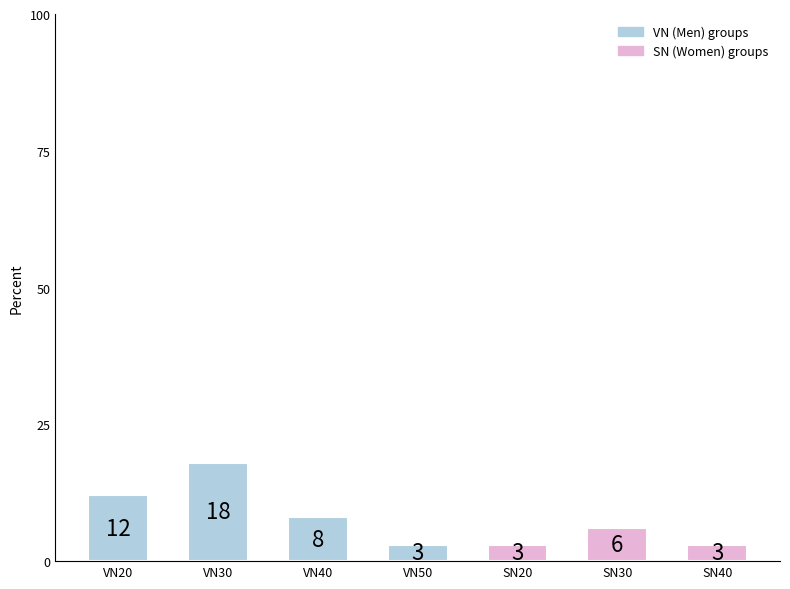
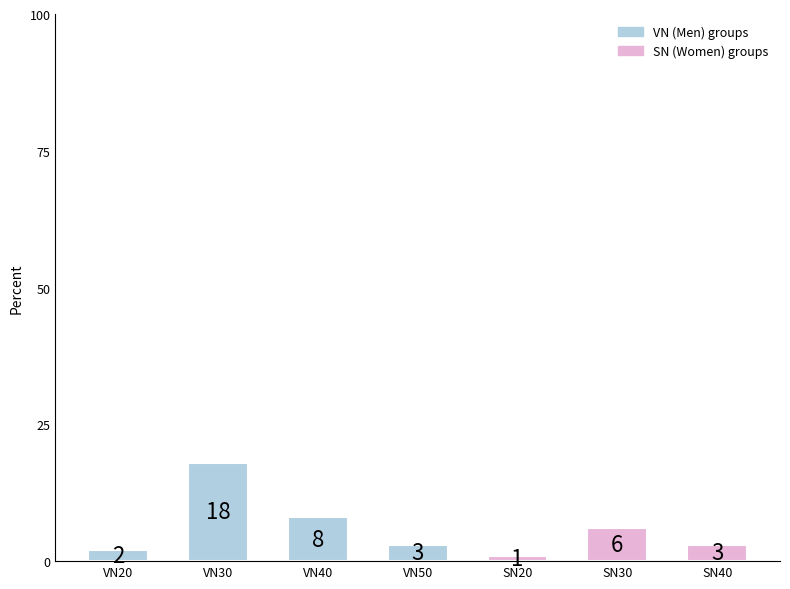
VN20: 12 -> 2
SN20: 3 -> 1
